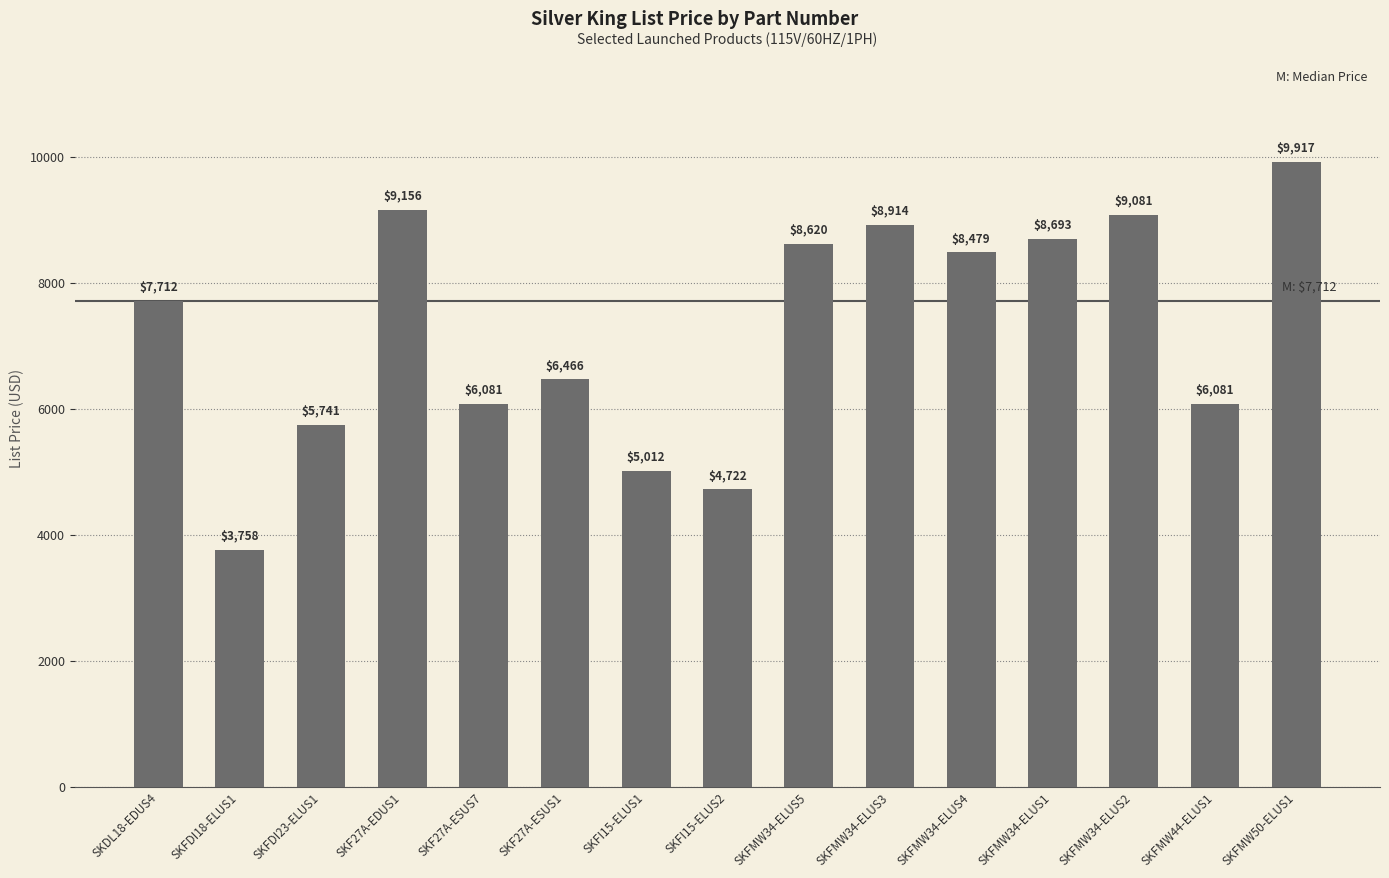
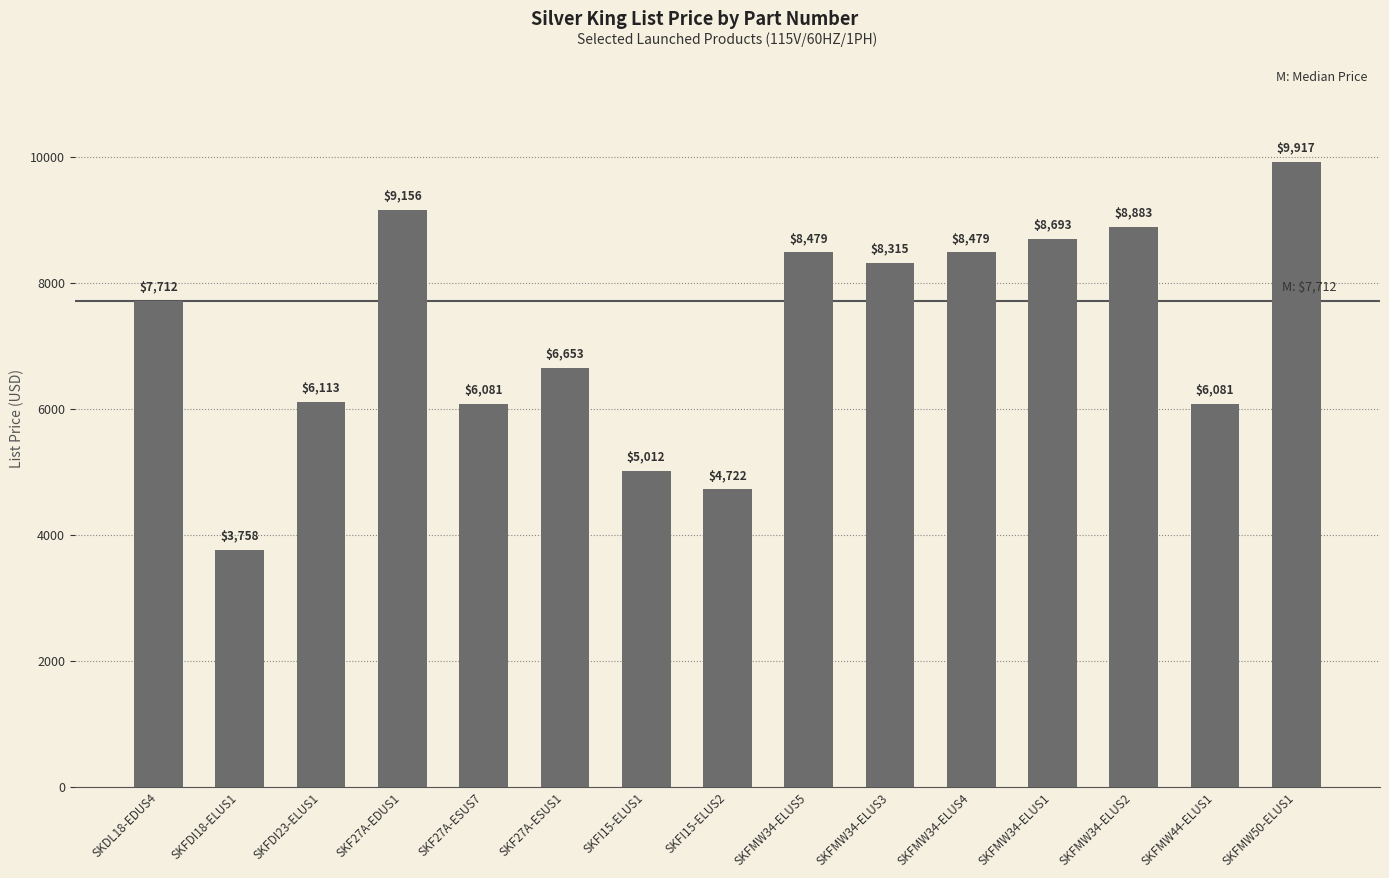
SKFDI23-ELUS1: $5,741 -> $6,113
SKF27A-ESUS1: $6,466 -> $6,653
SKFMW34-ELUS5: $8,620 -> $8,479
SKFMW34-ELUS3: $8,914 -> $8,315
SKFMW34-ELUS2: $9,081 -> $8,883
